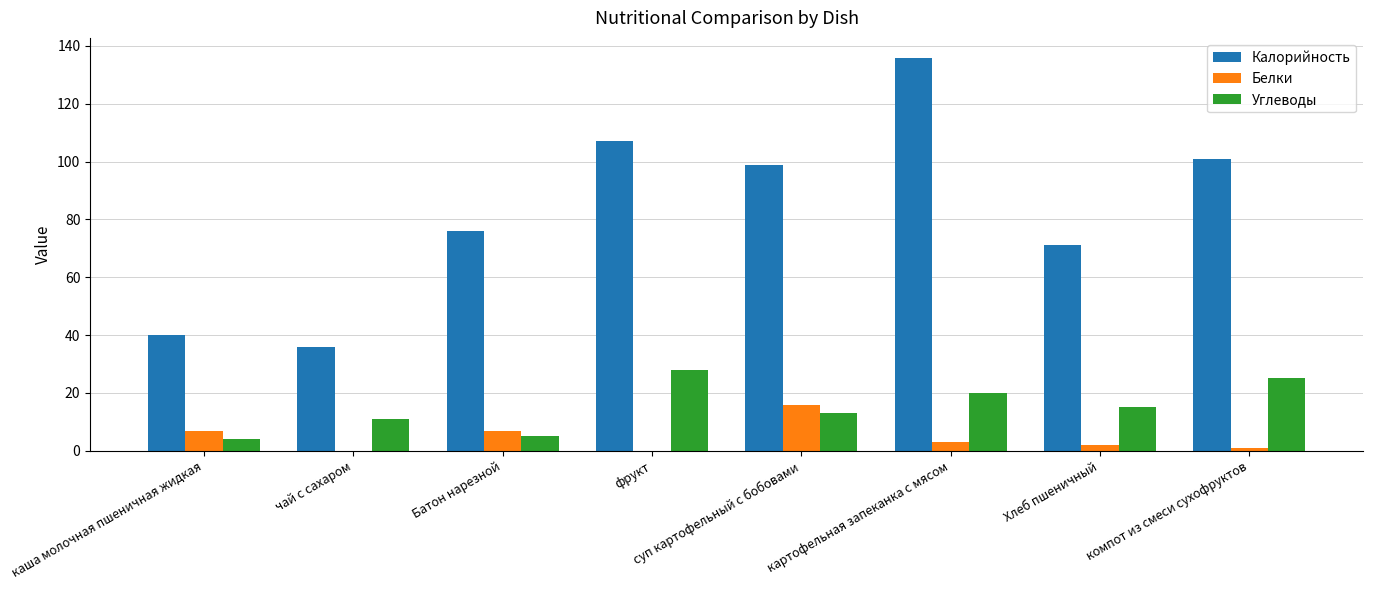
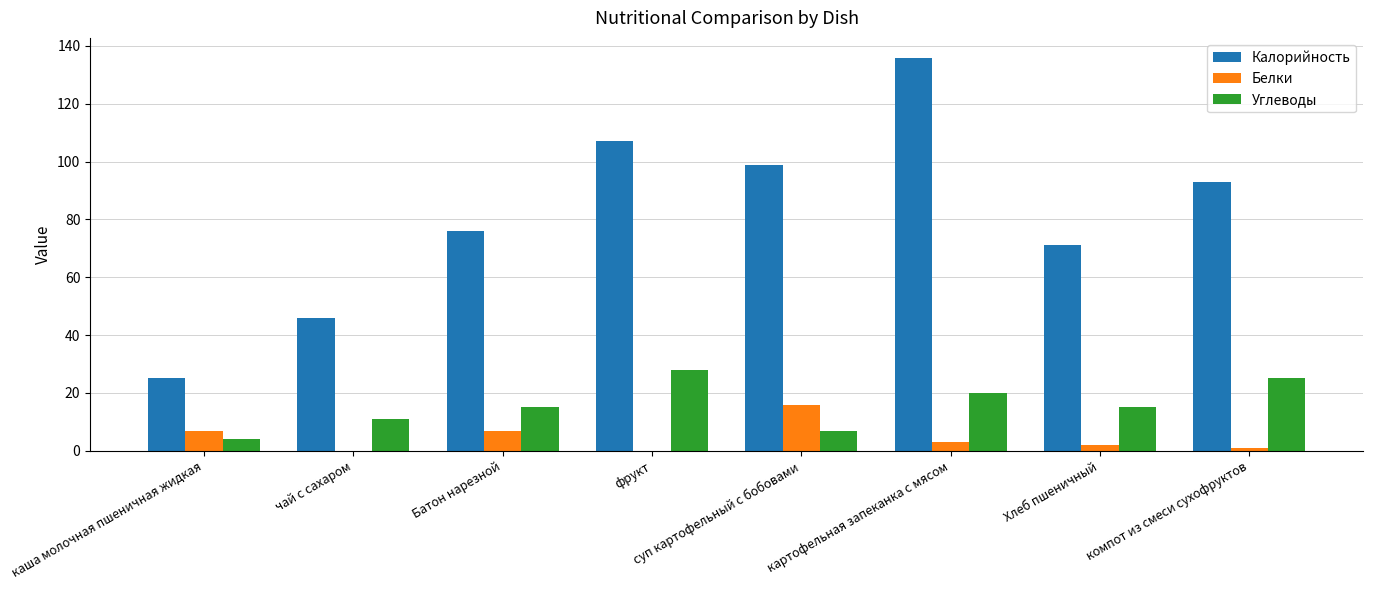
Калорийность, каша молочная пшеничная жидкая: 40 -> 25
Калорийность, чай с сахаром: 36 -> 46
Углеводы, Батон нарезной: 5 -> 15
Углеводы, суп картофельный с бобовами: 13 -> 7
Калорийность, компот из смеси сухофруктов: 101 -> 93
